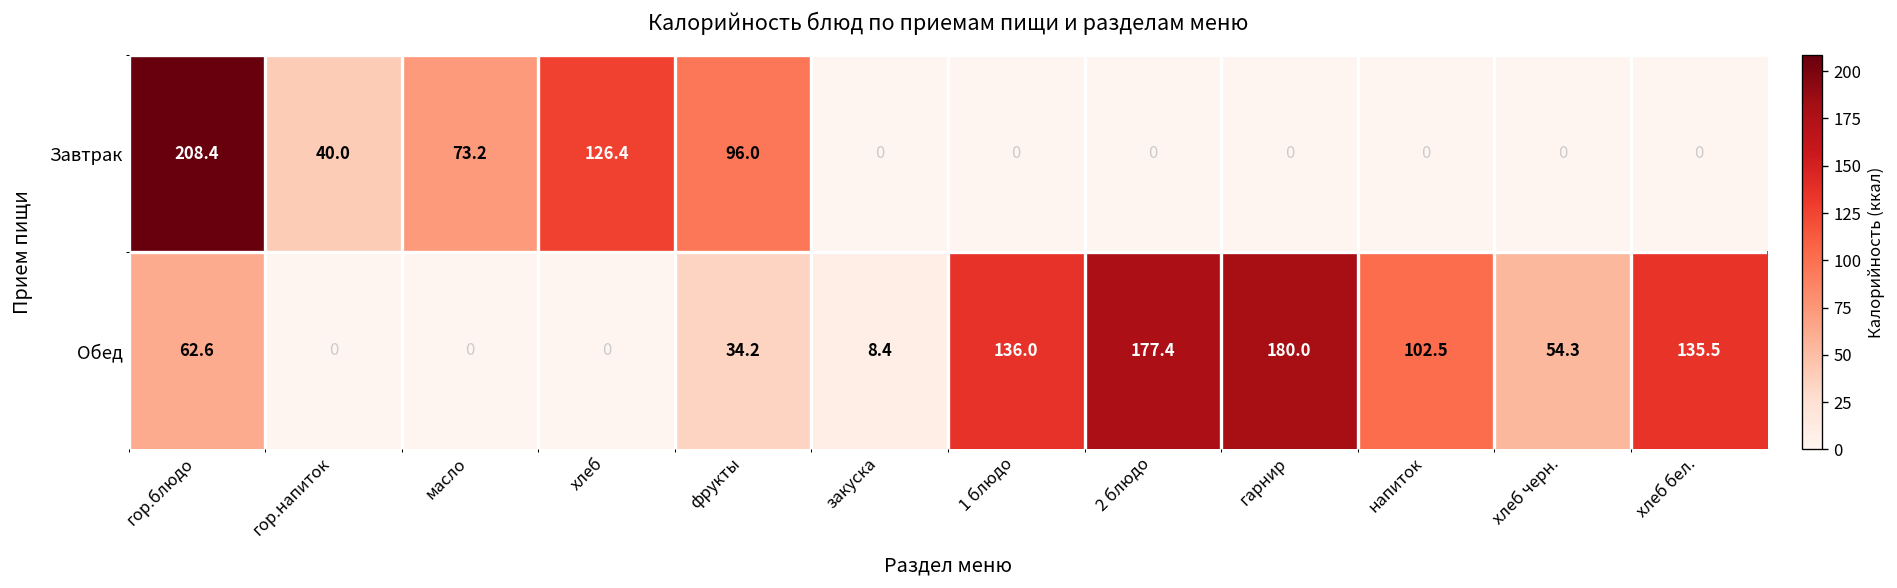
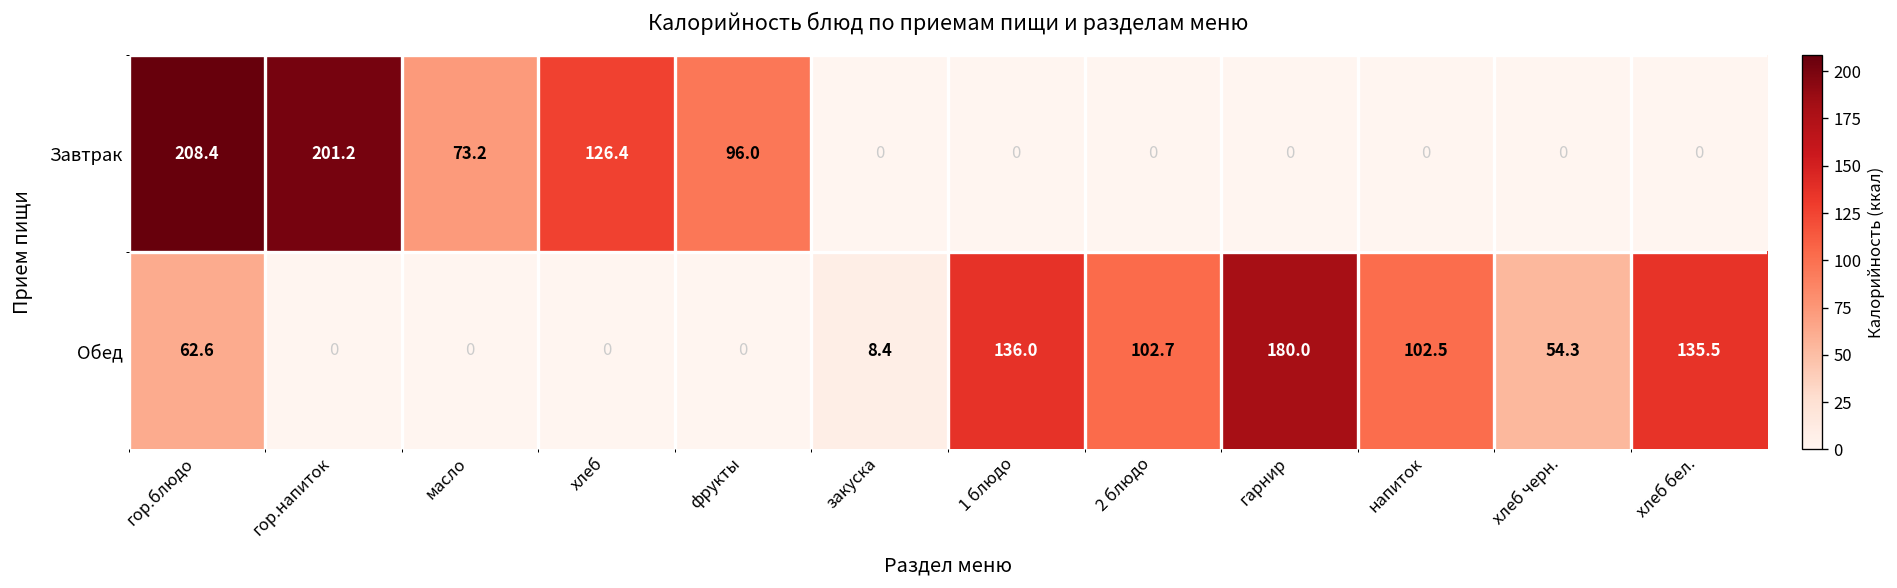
Завтрак, гор.напиток: 40.0 -> 201.2
Обед, фрукты: 34.2 -> 0
Обед, 2 блюдо: 177.4 -> 102.7
